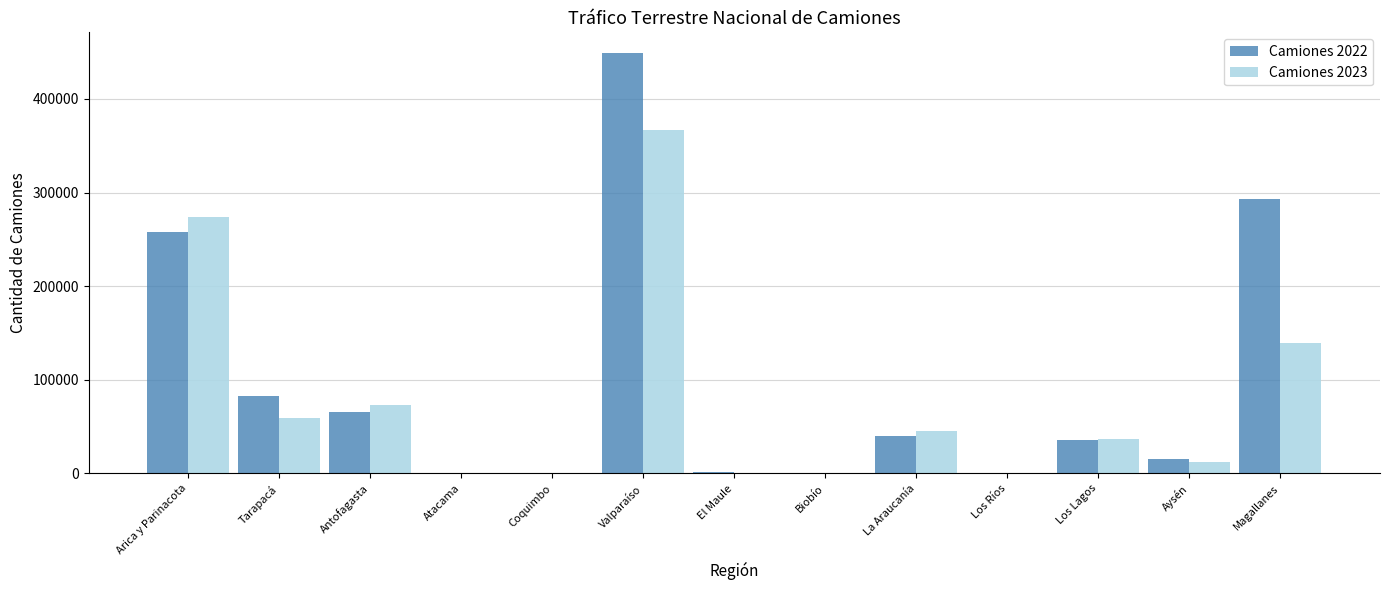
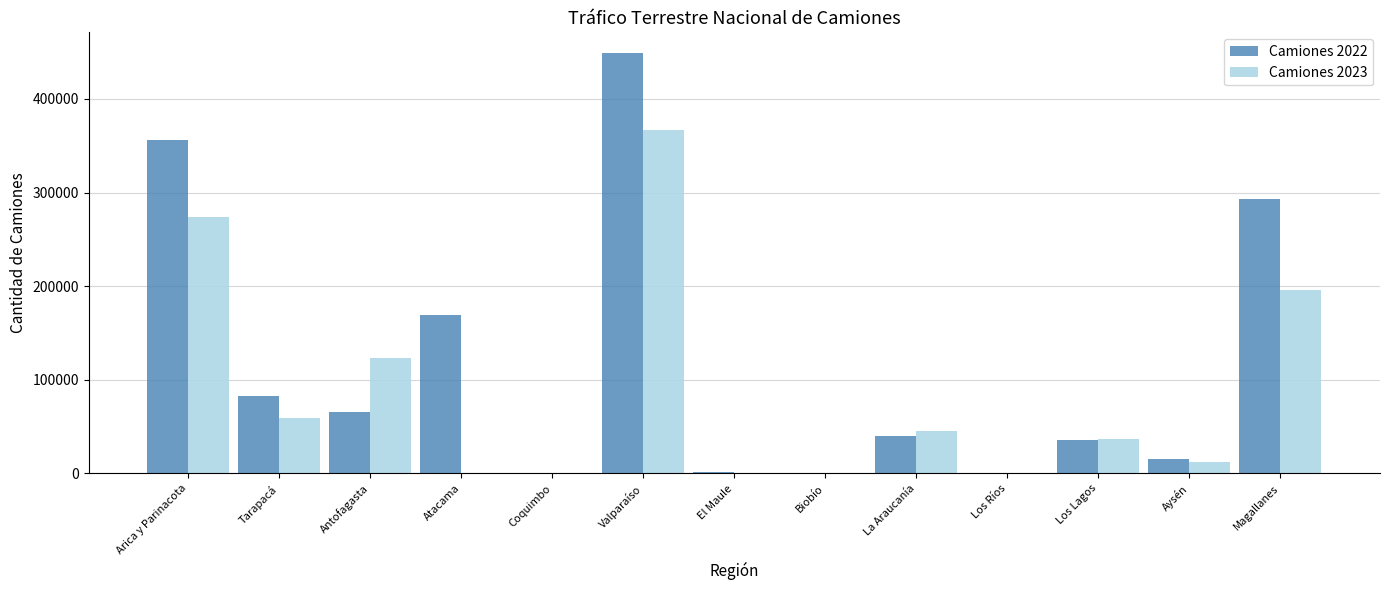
Camiones 2022, Arica y Parinacota: 260000 -> 360000
Camiones 2023, Antofagasta: 70000 -> 120000
Camiones 2022, Atacama: 0 -> 170000
Camiones 2023, Magallanes: 140000 -> 200000
